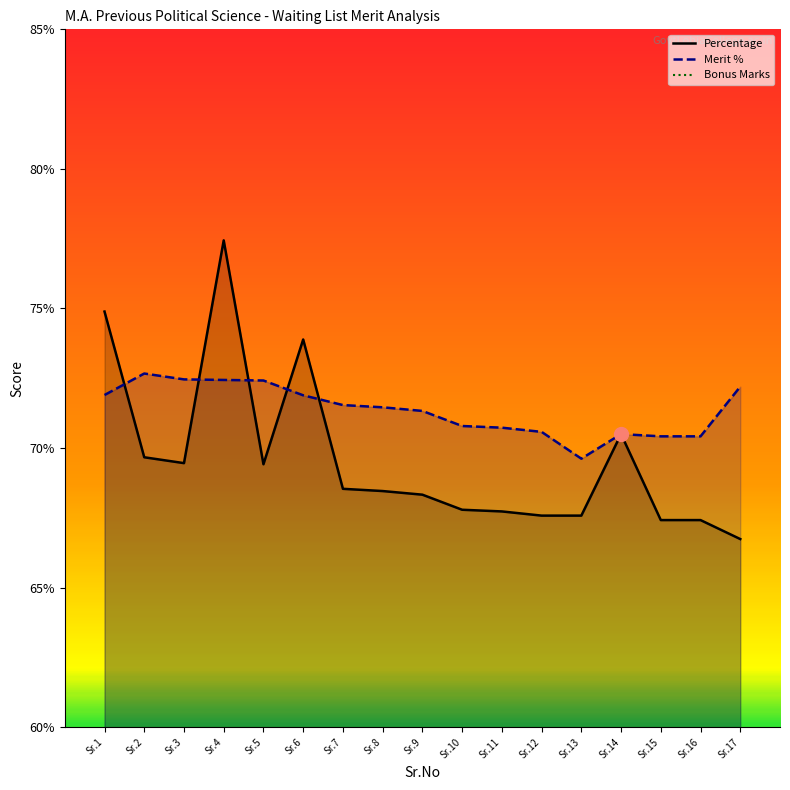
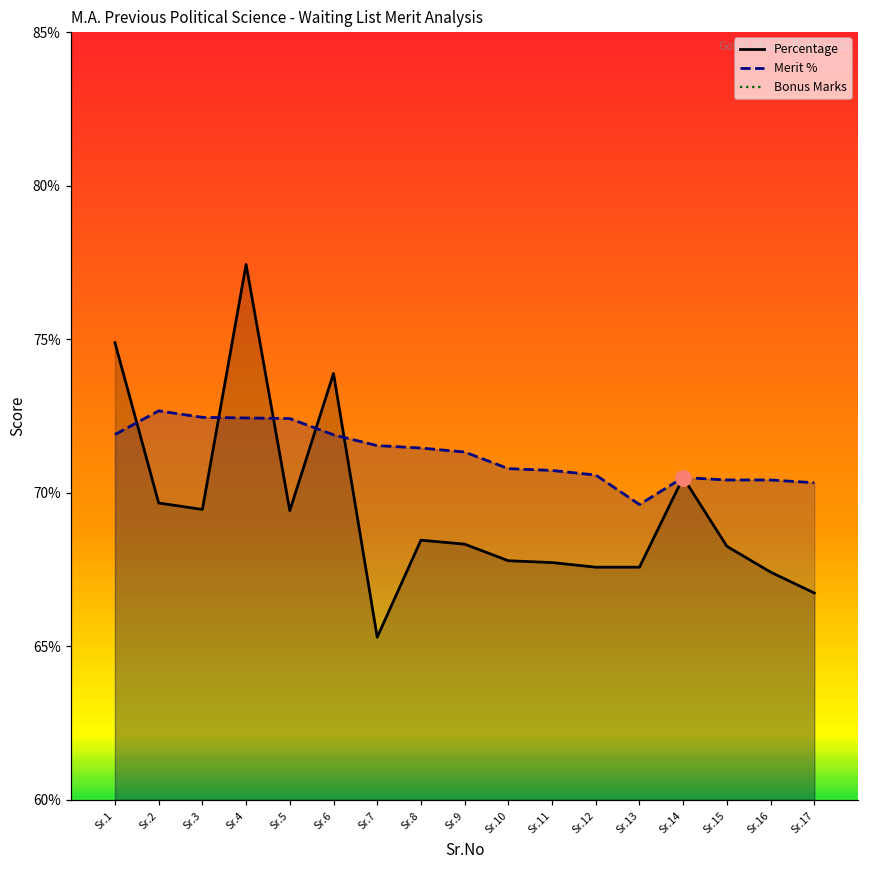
Percentage, Sr.7: 68.5% -> 65.3%
Percentage, Sr.15: 67.4% -> 68.3%
Merit %, Sr.17: 72.2% -> 70.3%
